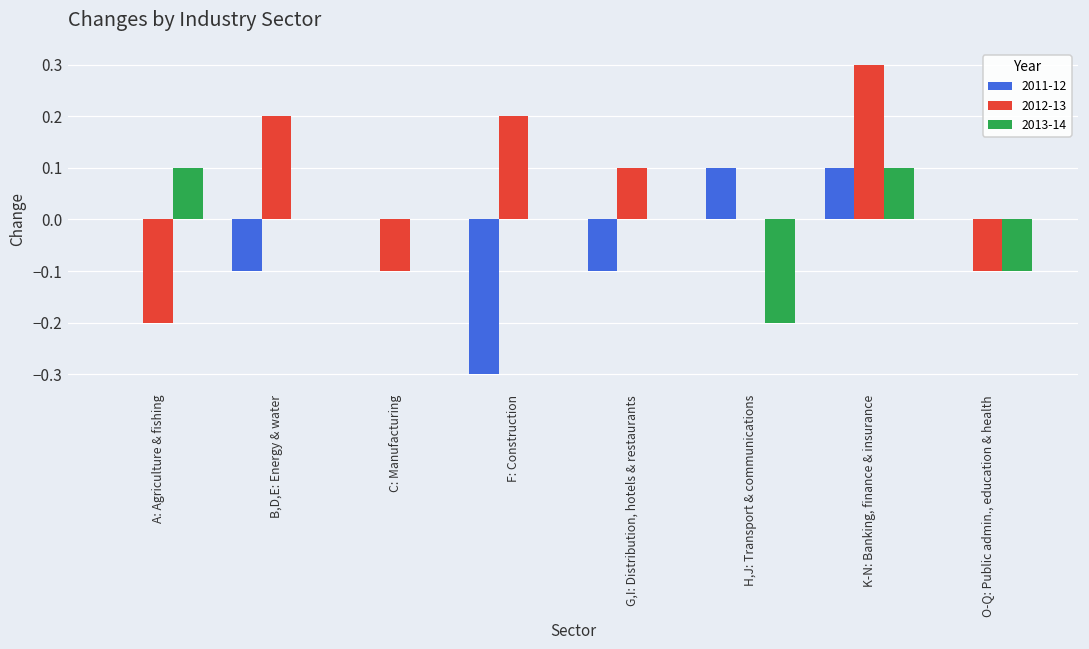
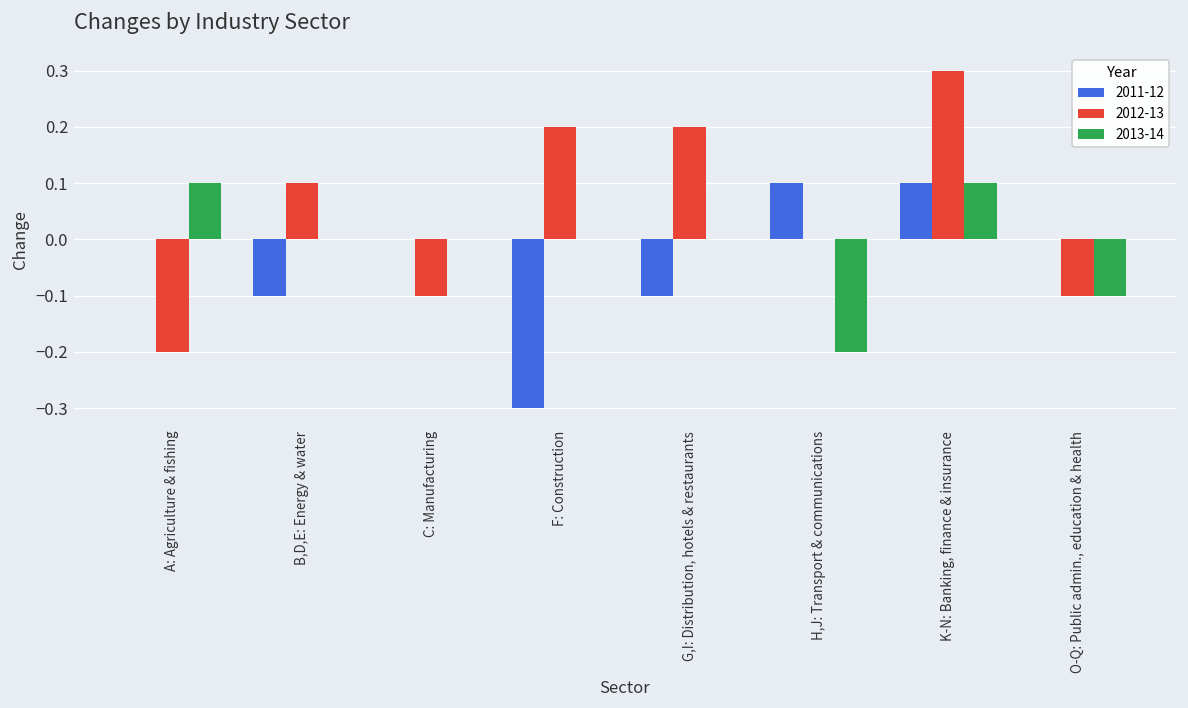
2012-13, B,D,E: Energy & water: 0.2 -> 0.1
2012-13, G,I: Distribution, hotels & restaurants: 0.1 -> 0.2
